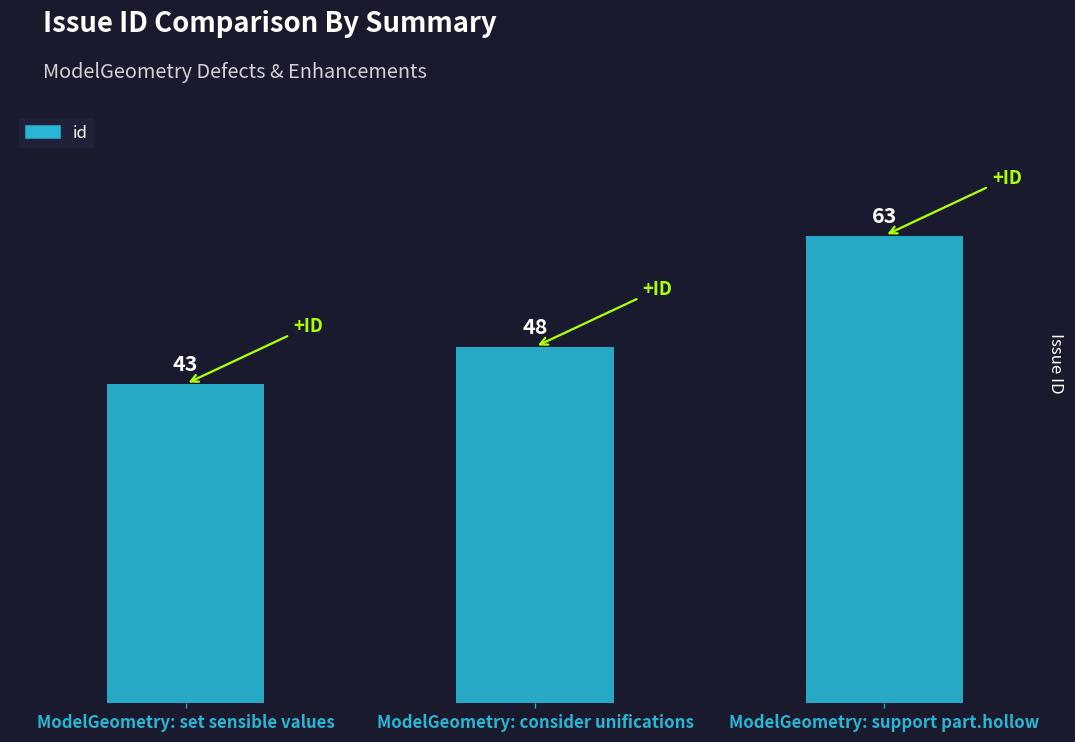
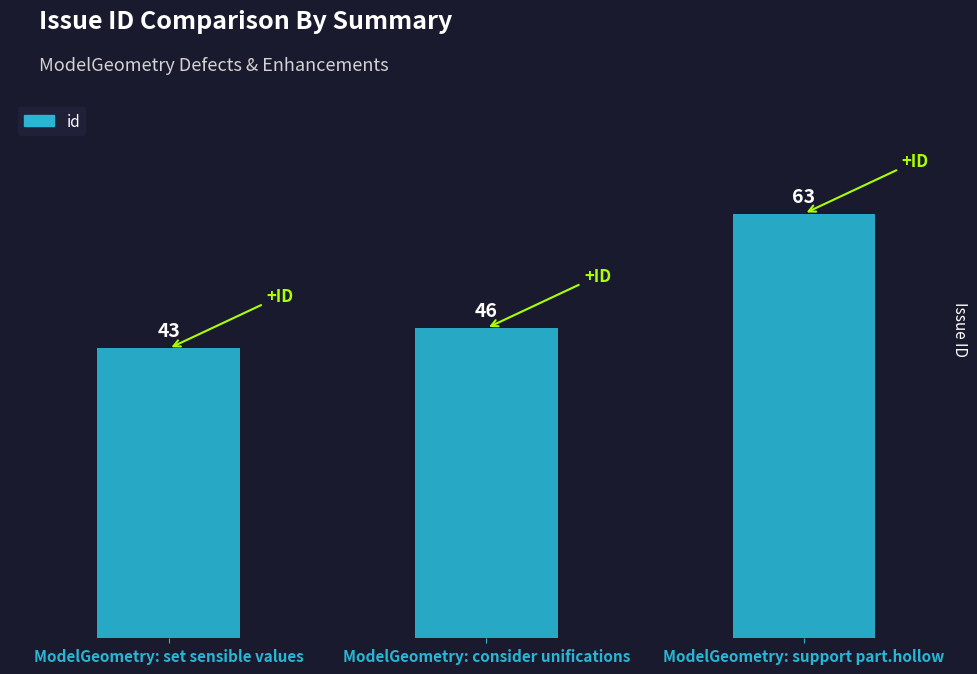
ModelGeometry: consider unifications: 48 -> 46
